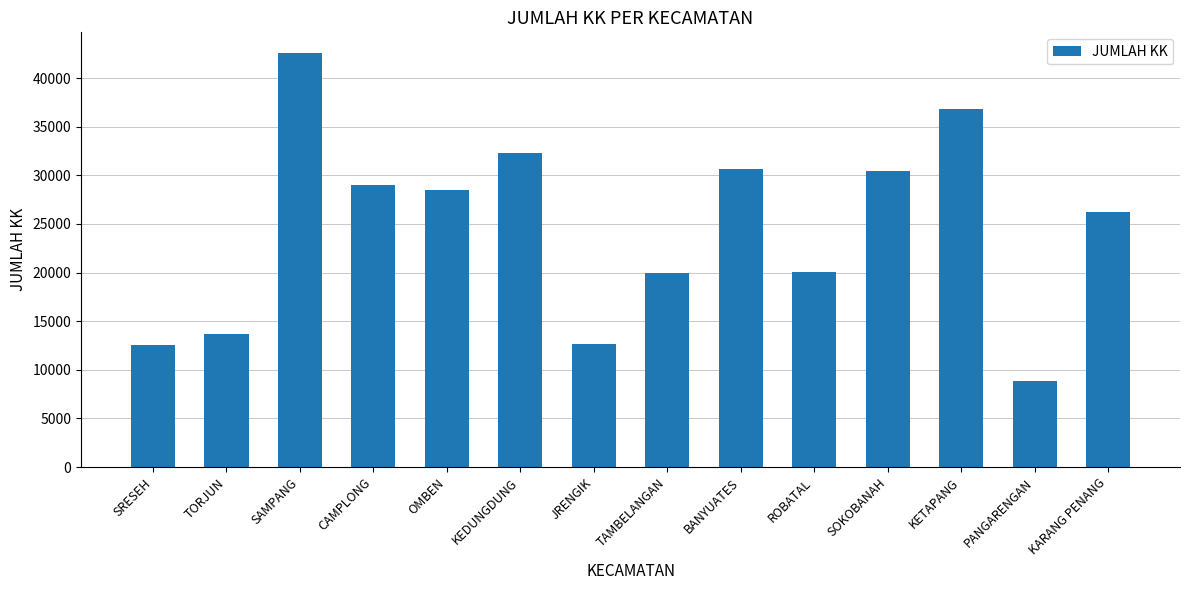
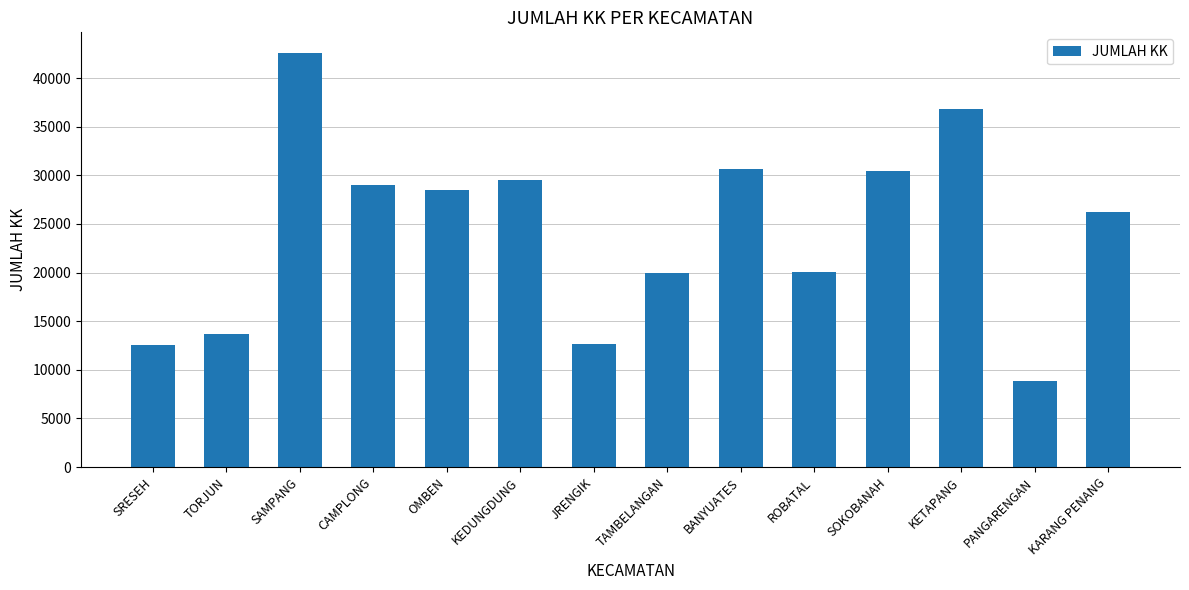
KEDUNGDUNG: 32000 -> 30000
